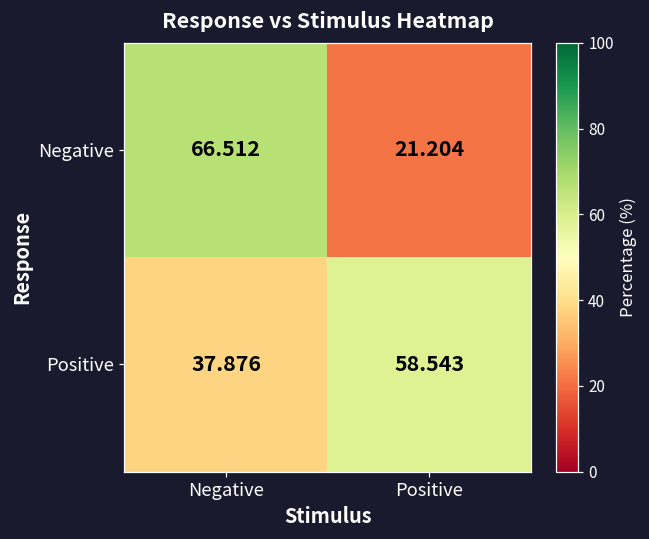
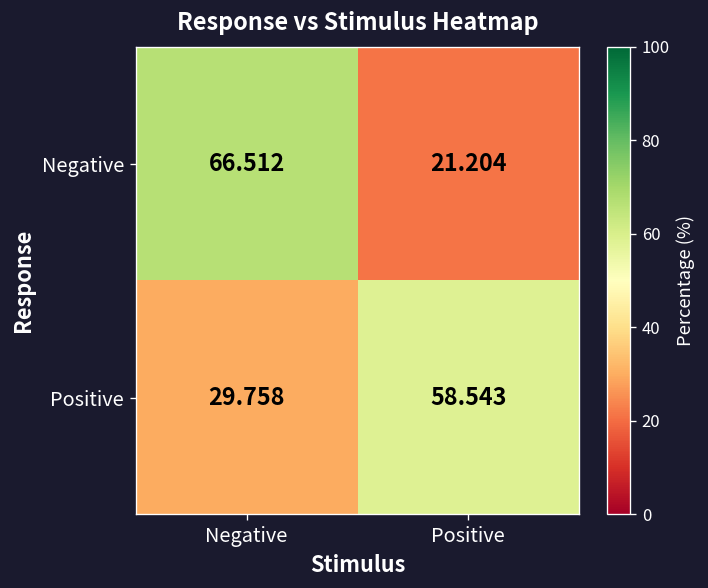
Positive, Negative: 37.876 -> 29.758
